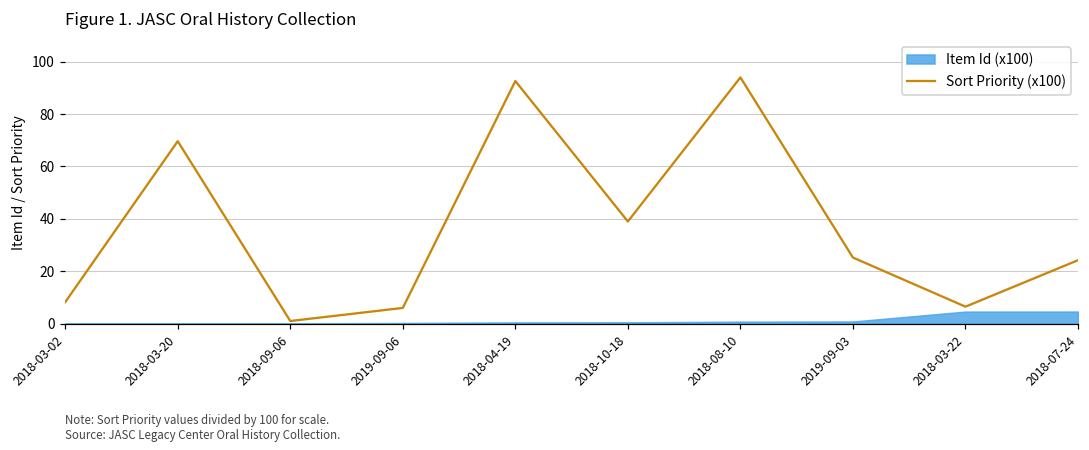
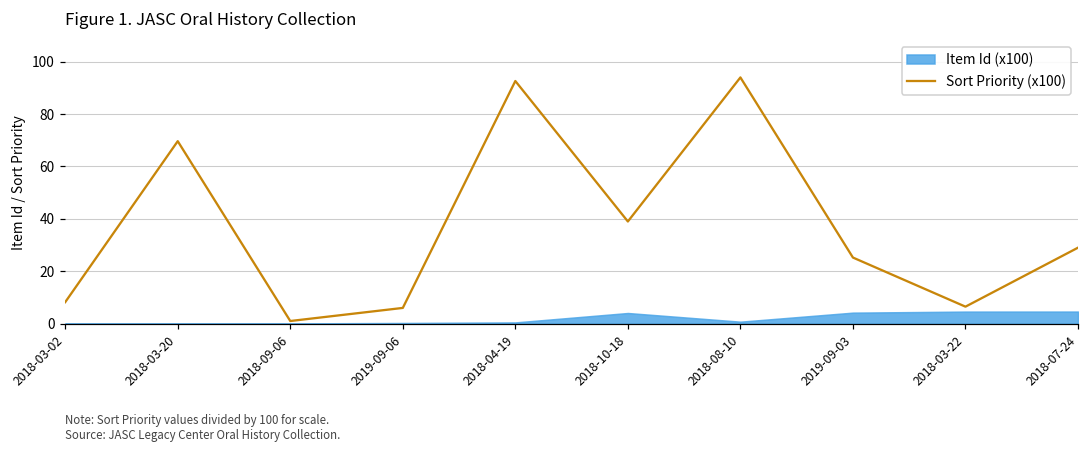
Item Id (x100), 2018-10-18: 0 -> 4
Item Id (x100), 2019-09-03: 1 -> 4
Sort Priority (x100), 2018-07-24: 24 -> 29
